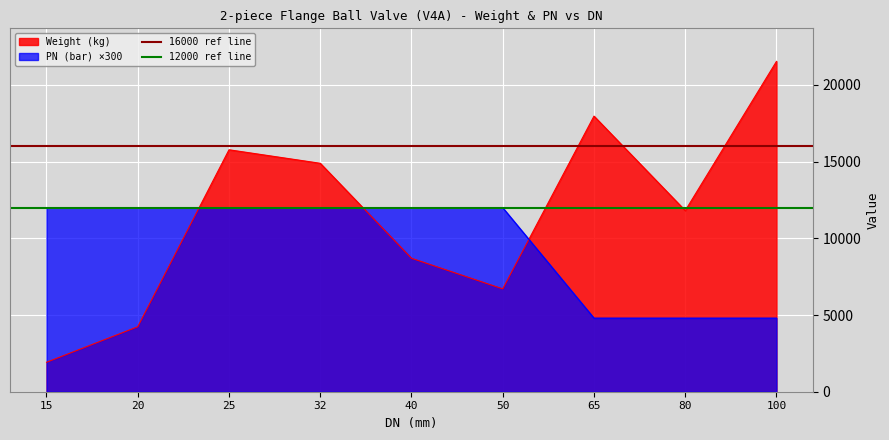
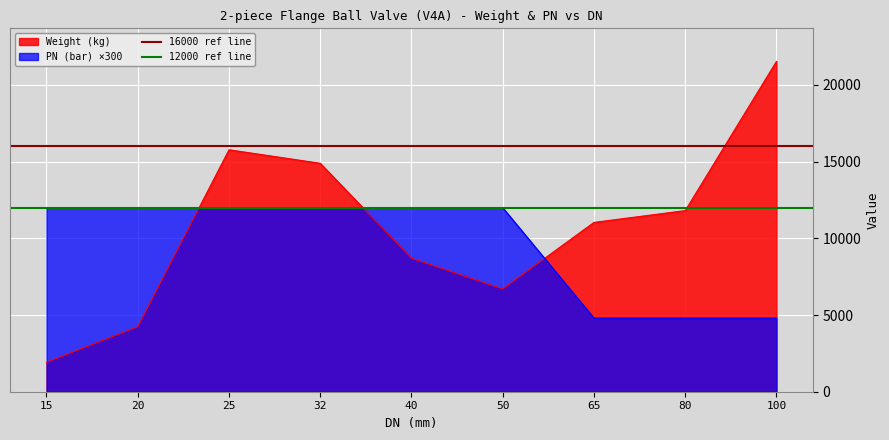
Weight (kg), 65: 18000 -> 11000
